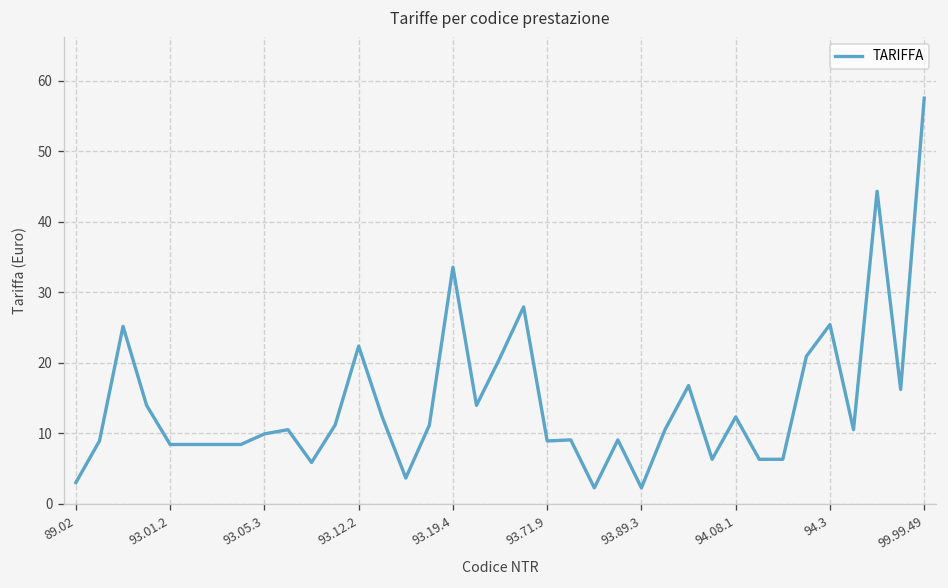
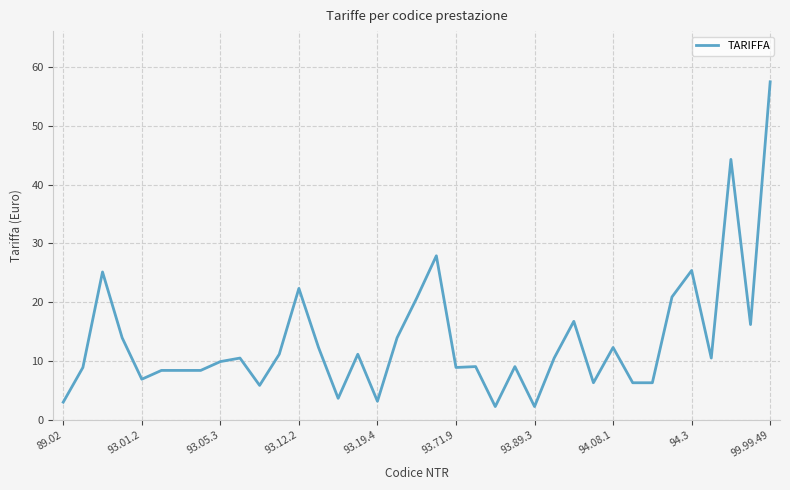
93.01.2: 8 -> 7
93.19.4: 34 -> 3
